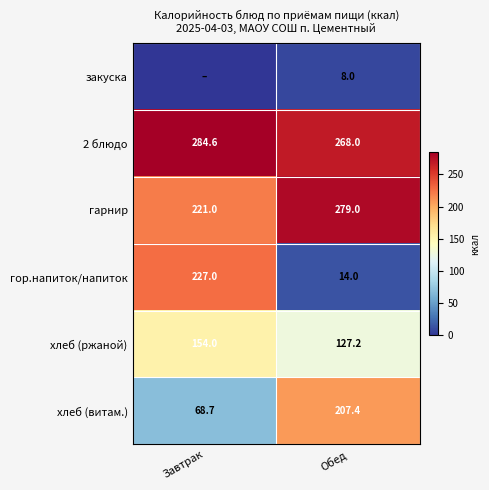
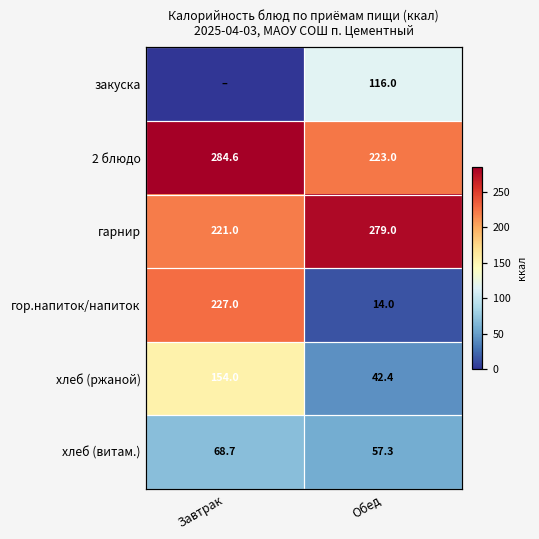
закуска, Обед: 8.0 -> 116.0
2 блюдо, Обед: 268.0 -> 223.0
хлеб (ржаной), Обед: 127.2 -> 42.4
хлеб (витам.), Обед: 207.4 -> 57.3
